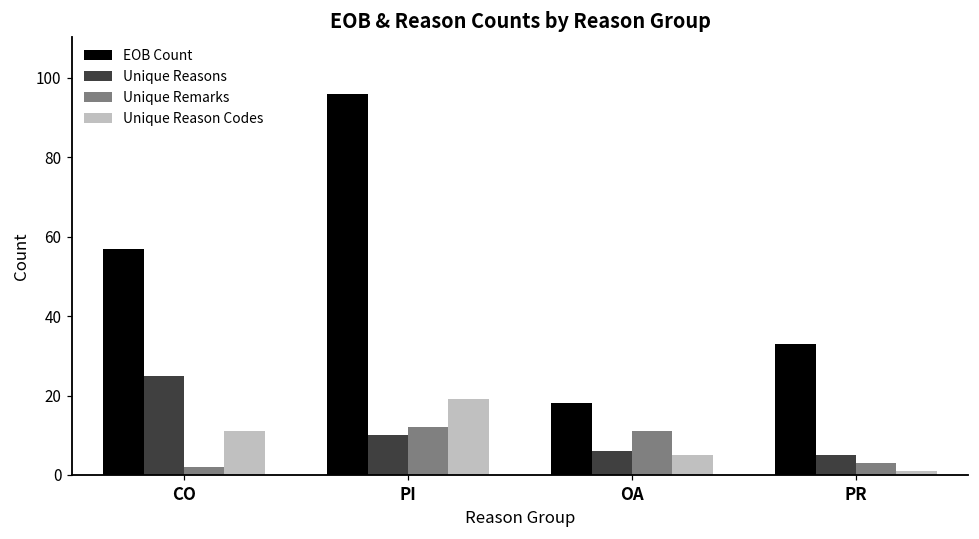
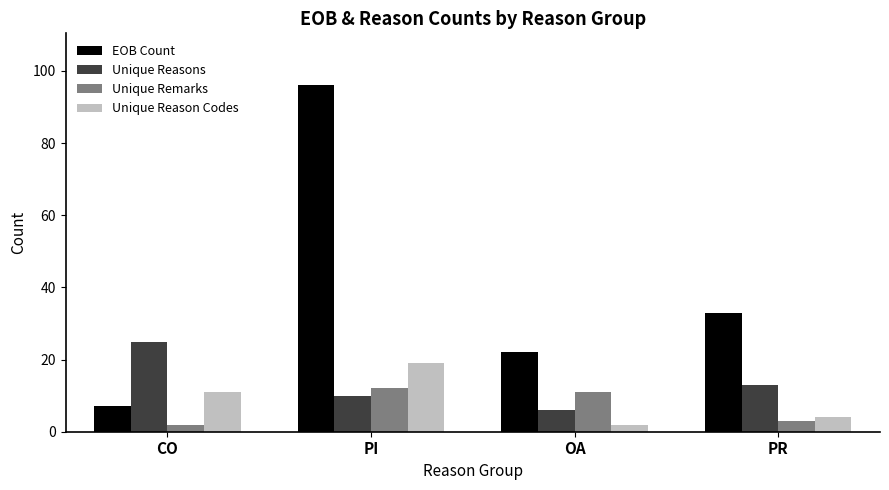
EOB Count, CO: 57 -> 7
EOB Count, OA: 18 -> 22
Unique Reason Codes, OA: 5 -> 2
Unique Reasons, PR: 5 -> 13
Unique Reason Codes, PR: 1 -> 4
